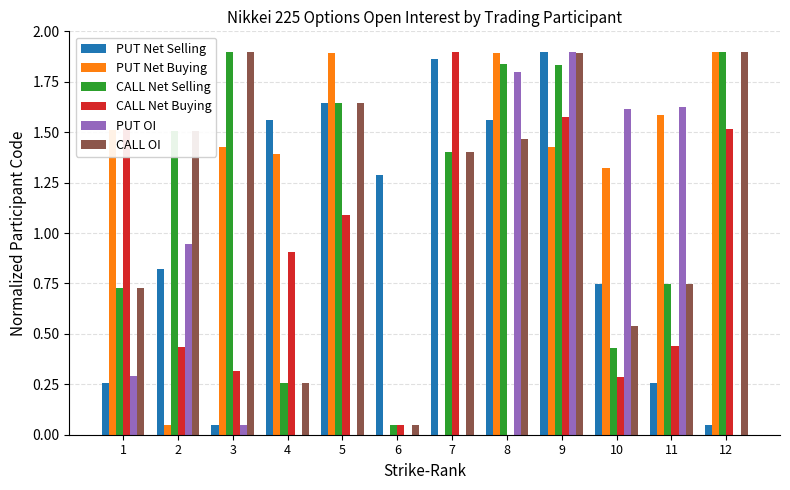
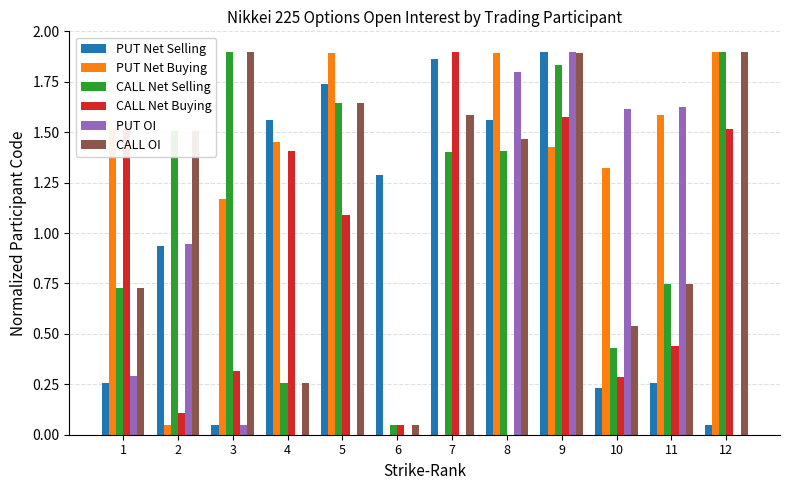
PUT Net Selling, 2: 0.82 -> 0.93
CALL Net Buying, 2: 0.43 -> 0.11
PUT Net Buying, 3: 1.43 -> 1.17
PUT Net Buying, 4: 1.39 -> 1.45
CALL Net Buying, 4: 0.91 -> 1.41
PUT Net Selling, 5: 1.64 -> 1.74
CALL OI, 7: 1.40 -> 1.59
CALL Net Selling, 8: 1.84 -> 1.41
PUT Net Selling, 10: 0.75 -> 0.23
